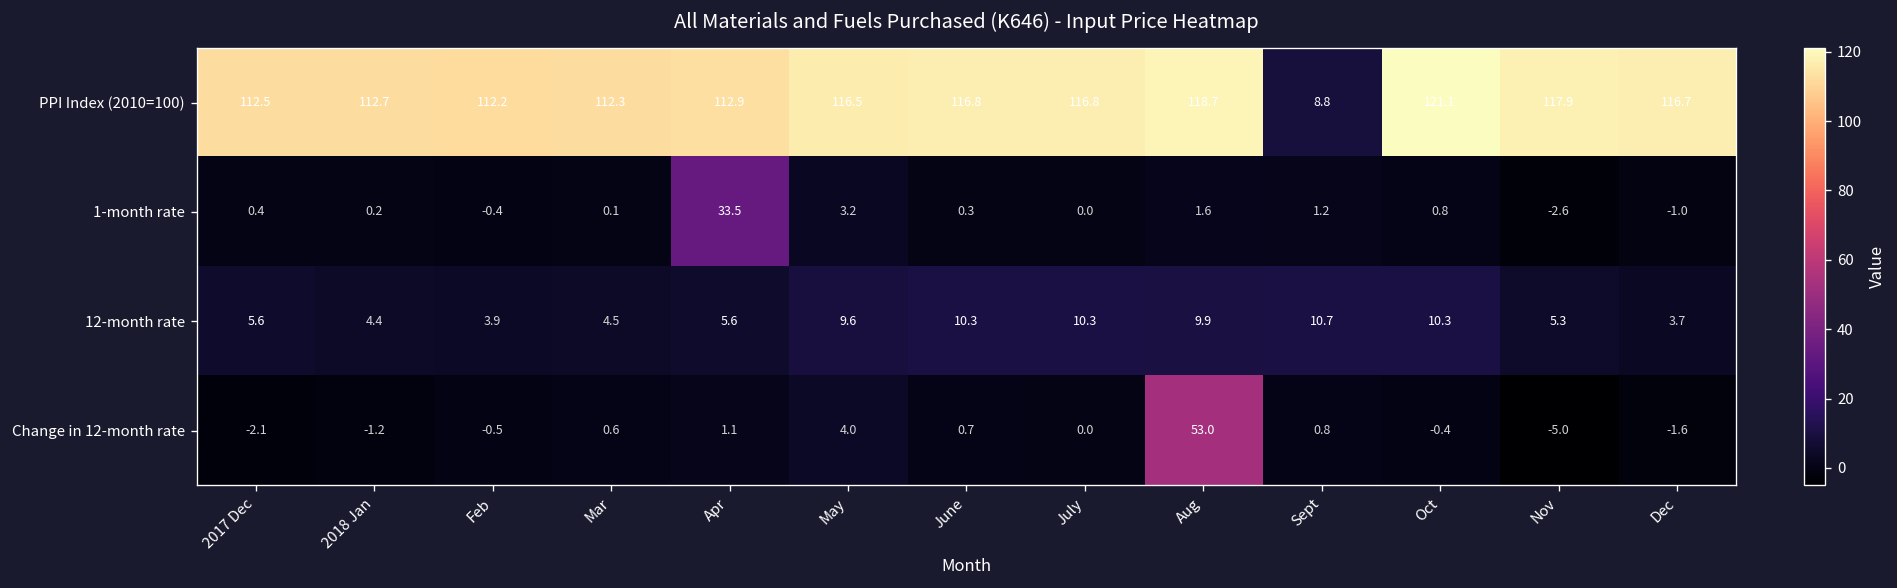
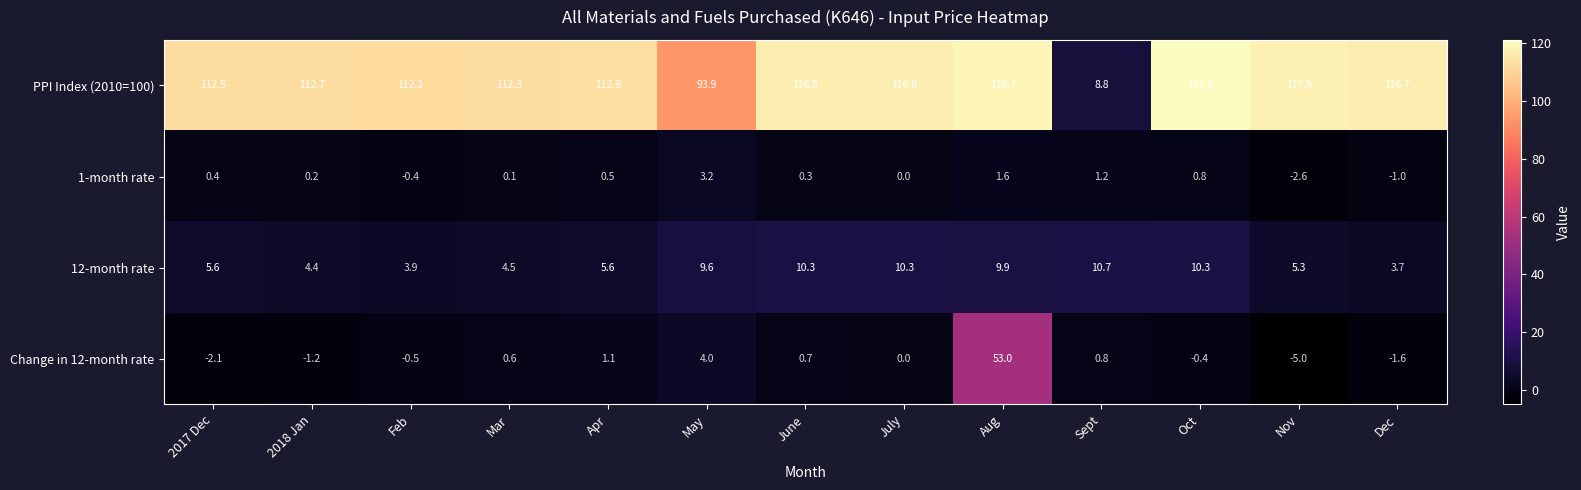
PPI Index (2010=100), May: 116.5 -> 93.9
1-month rate, Apr: 33.5 -> 0.5
